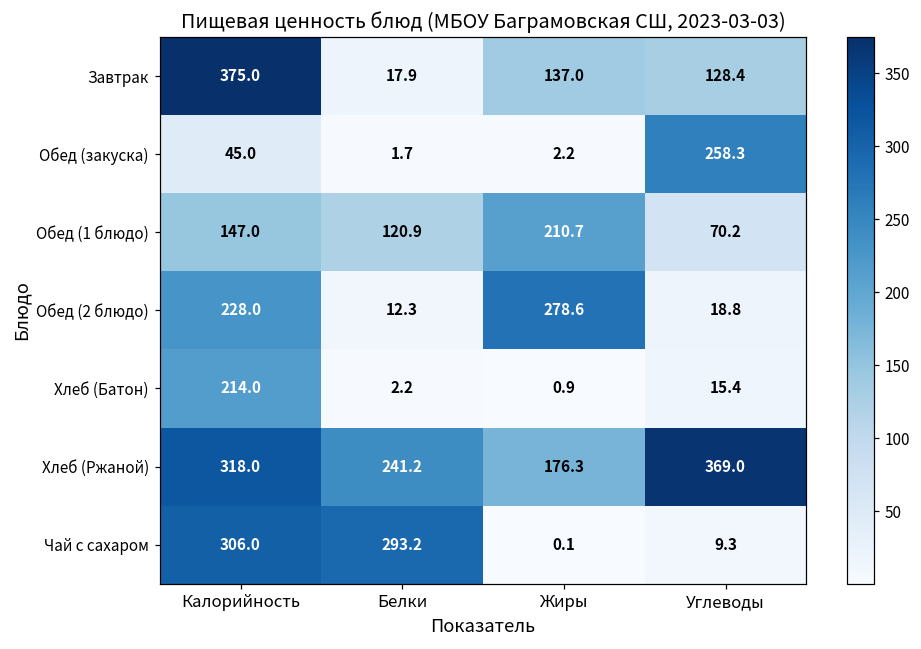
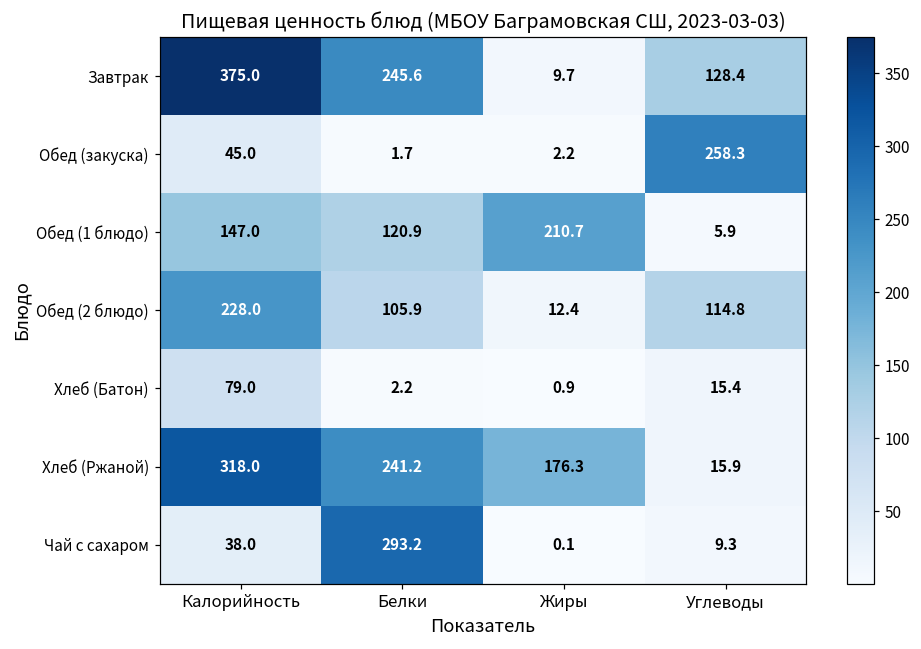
Завтрак, Белки: 17.9 -> 245.6
Завтрак, Жиры: 137.0 -> 9.7
Обед (1 блюдо), Углеводы: 70.2 -> 5.9
Обед (2 блюдо), Белки: 12.3 -> 105.9
Обед (2 блюдо), Жиры: 278.6 -> 12.4
Обед (2 блюдо), Углеводы: 18.8 -> 114.8
Хлеб (Батон), Калорийность: 214.0 -> 79.0
Хлеб (Ржаной), Углеводы: 369.0 -> 15.9
Чай с сахаром, Калорийность: 306.0 -> 38.0
